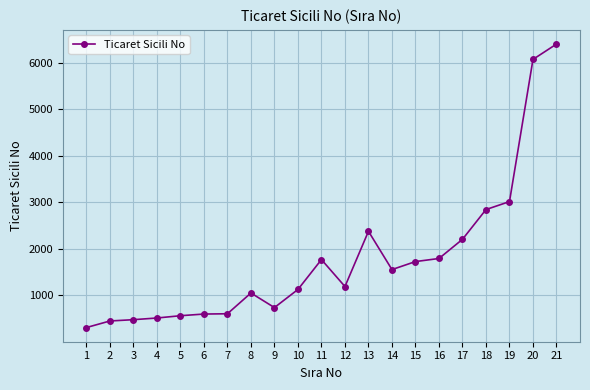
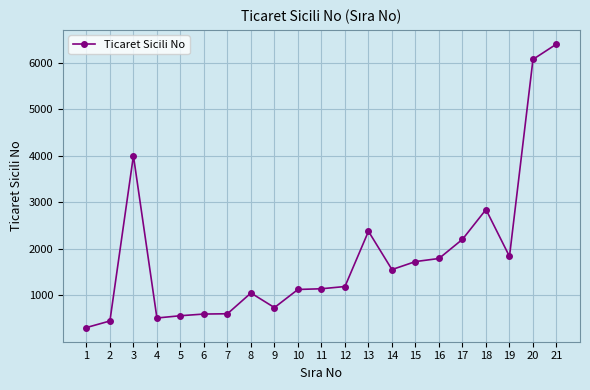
3: 500 -> 4000
11: 1800 -> 1100
19: 3000 -> 1800
